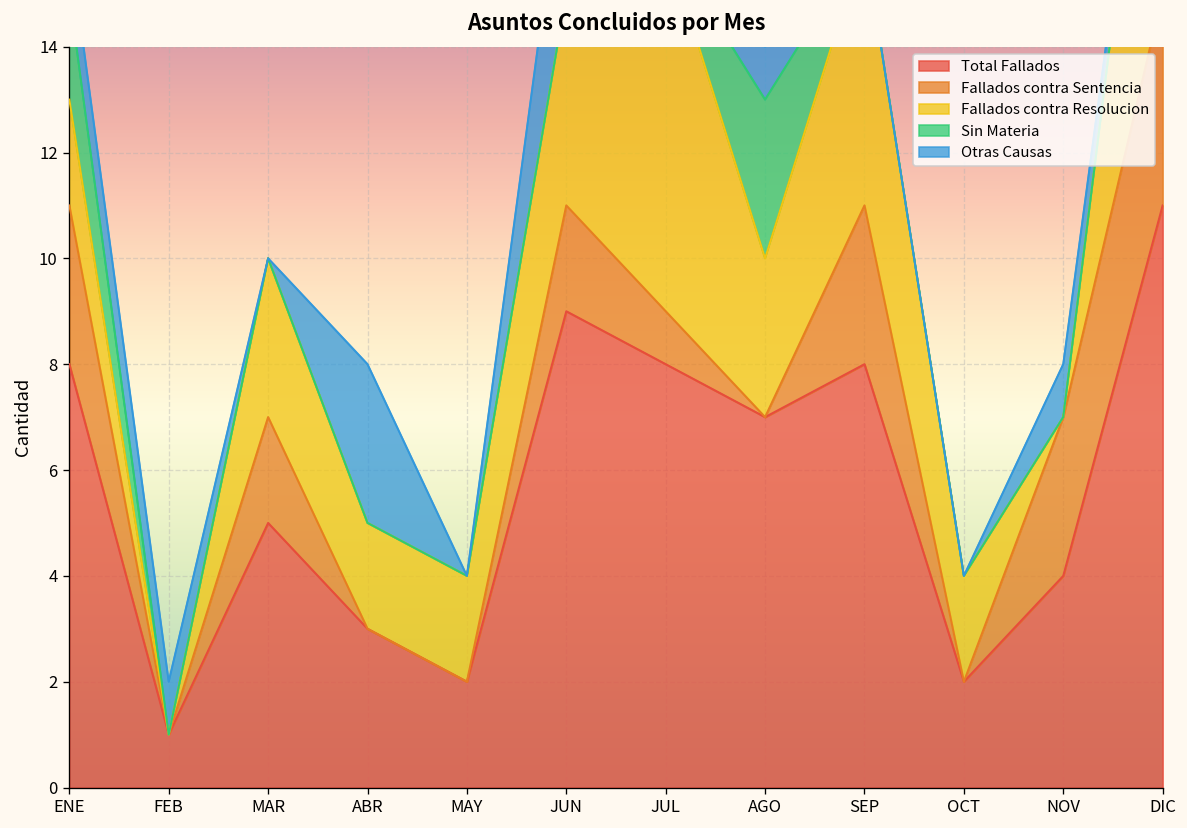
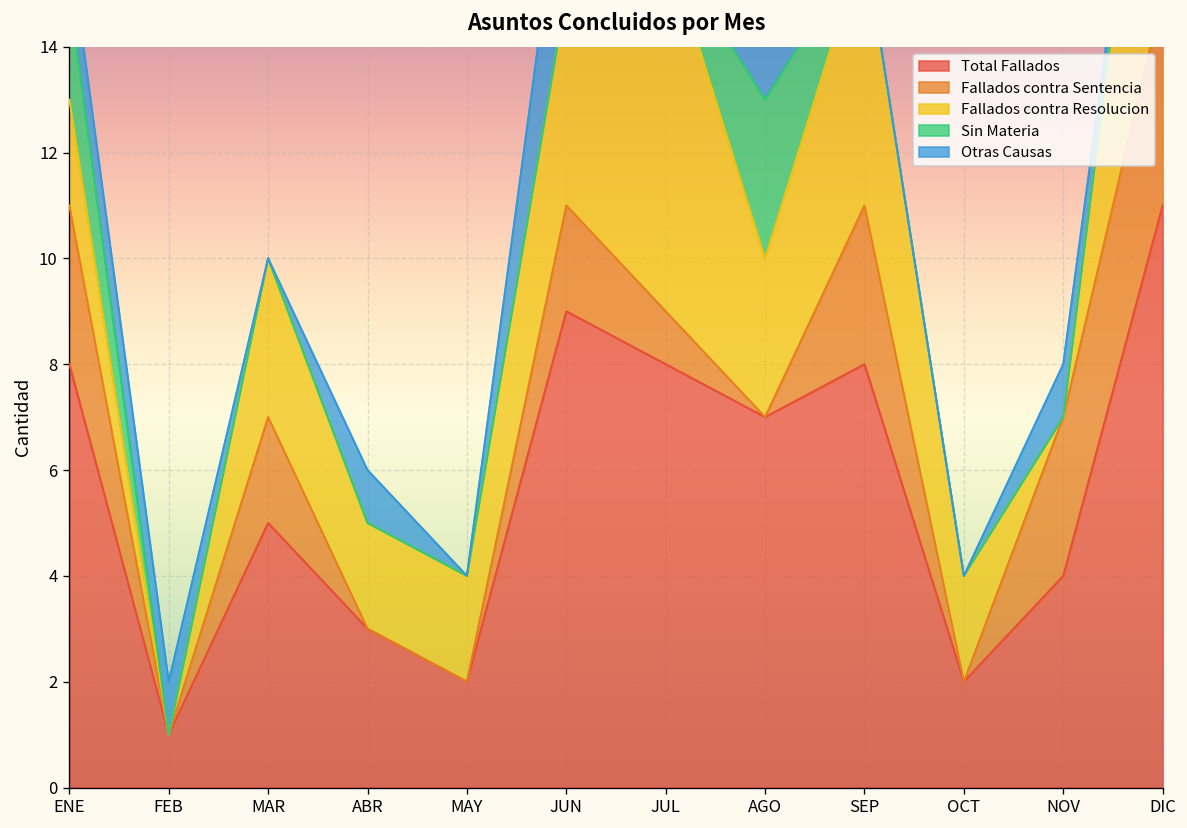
Otras Causas, ABR: 3 -> 1
